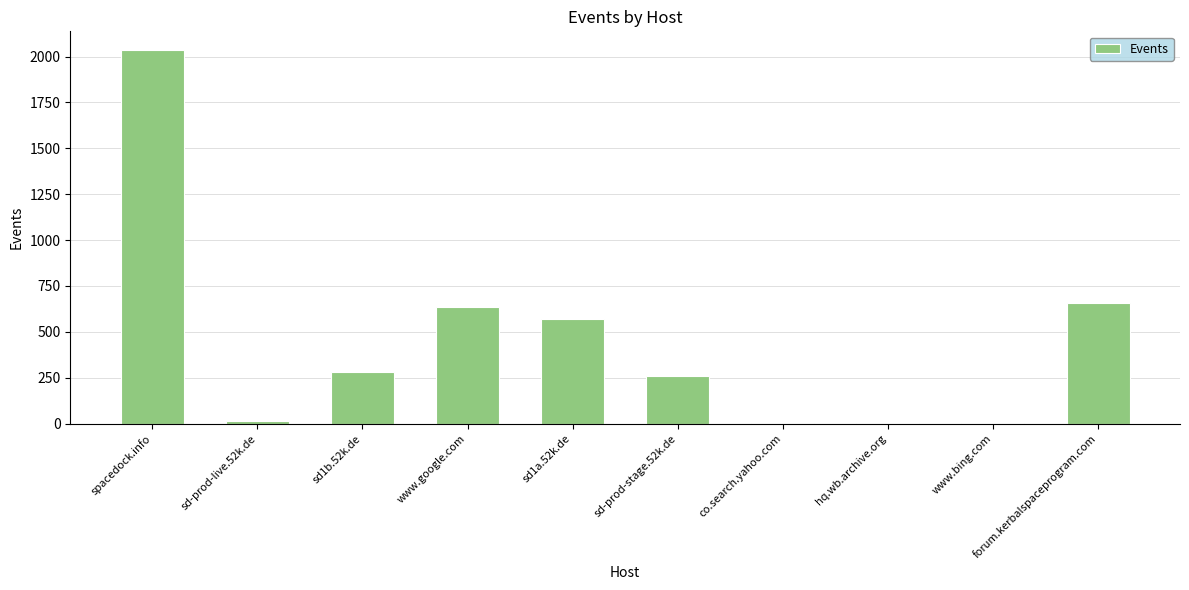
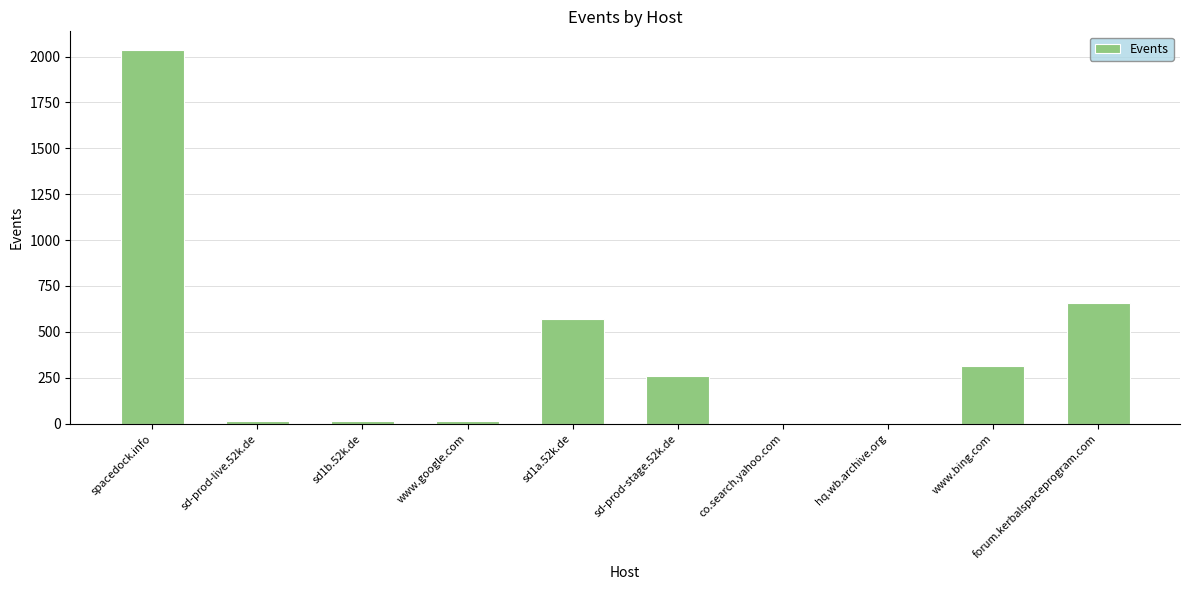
sd1b.52k.de: 280 -> 10
www.google.com: 640 -> 10
www.bing.com: 0 -> 310
